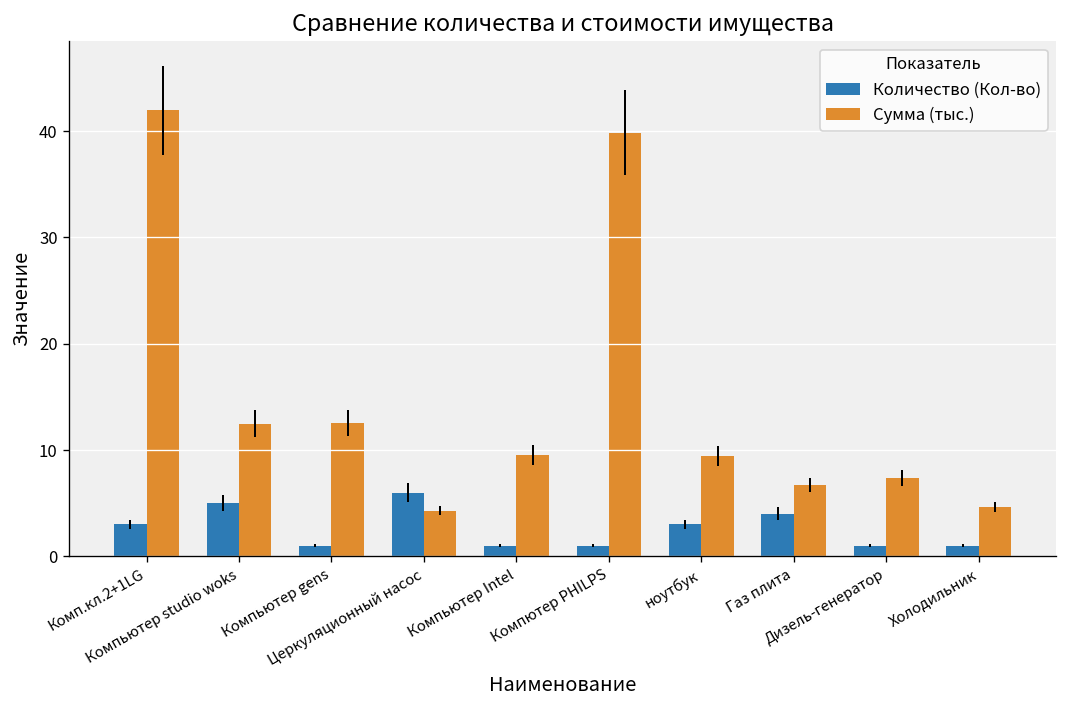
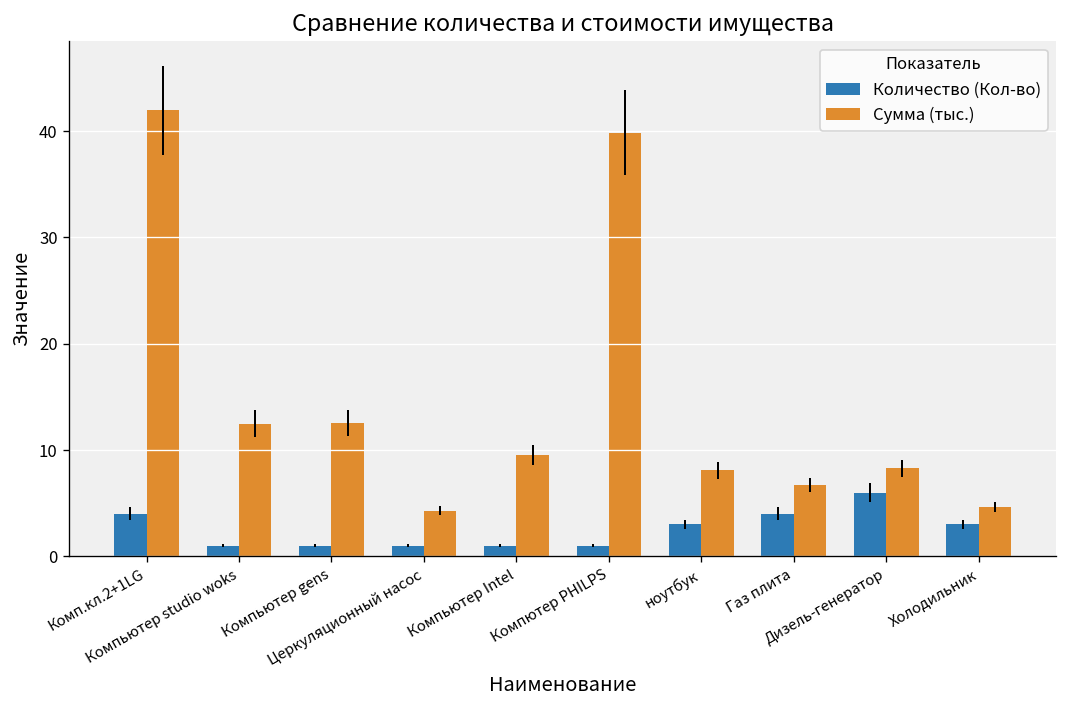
Количество (Кол-во), Комп.кл.2+1LG: 3 -> 4
Количество (Кол-во), Компьютер studio woks: 5 -> 1
Количество (Кол-во), Церкуляционный насос: 6 -> 1
Сумма (тыс.), ноутбук: 9 -> 8
Количество (Кол-во), Дизель-генератор: 1 -> 6
Сумма (тыс.), Дизель-генератор: 7 -> 8
Количество (Кол-во), Холодильник: 1 -> 3
